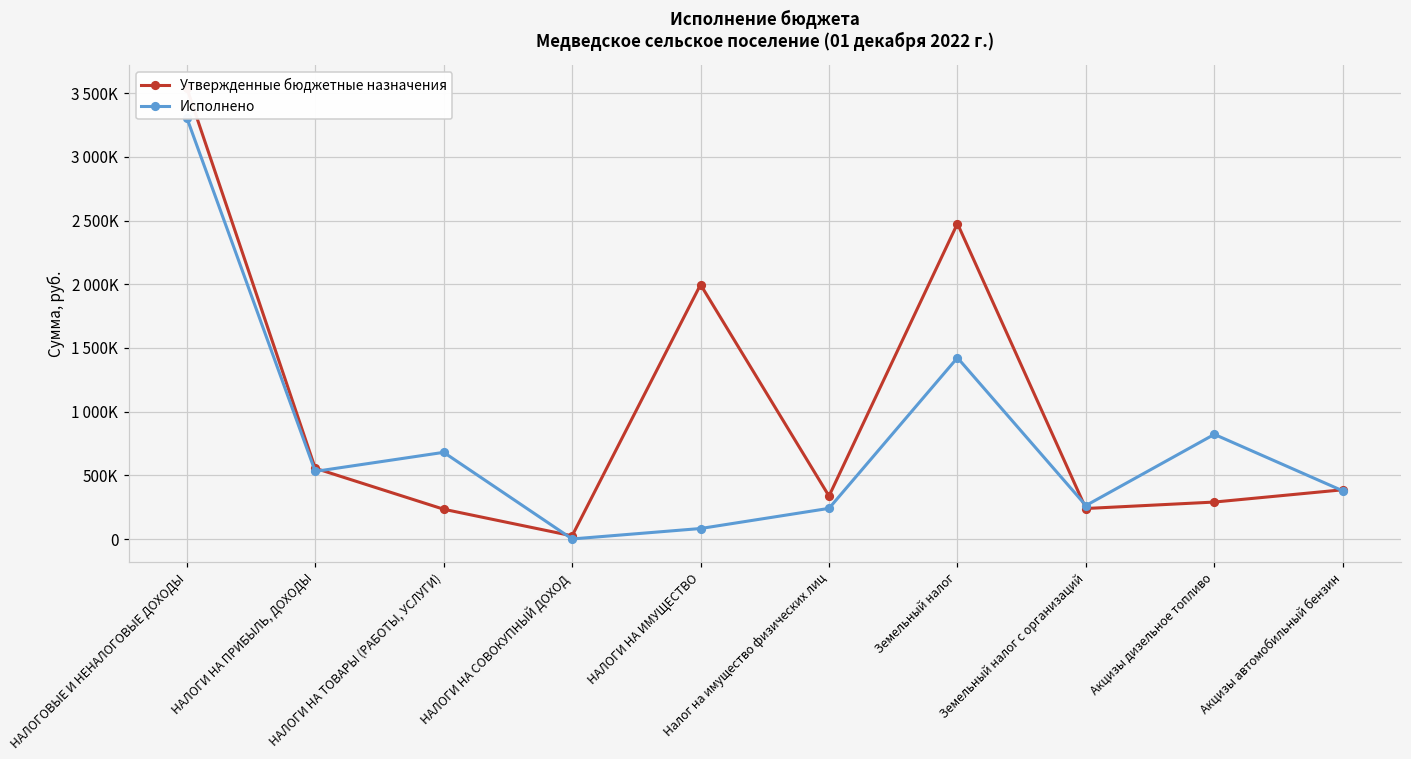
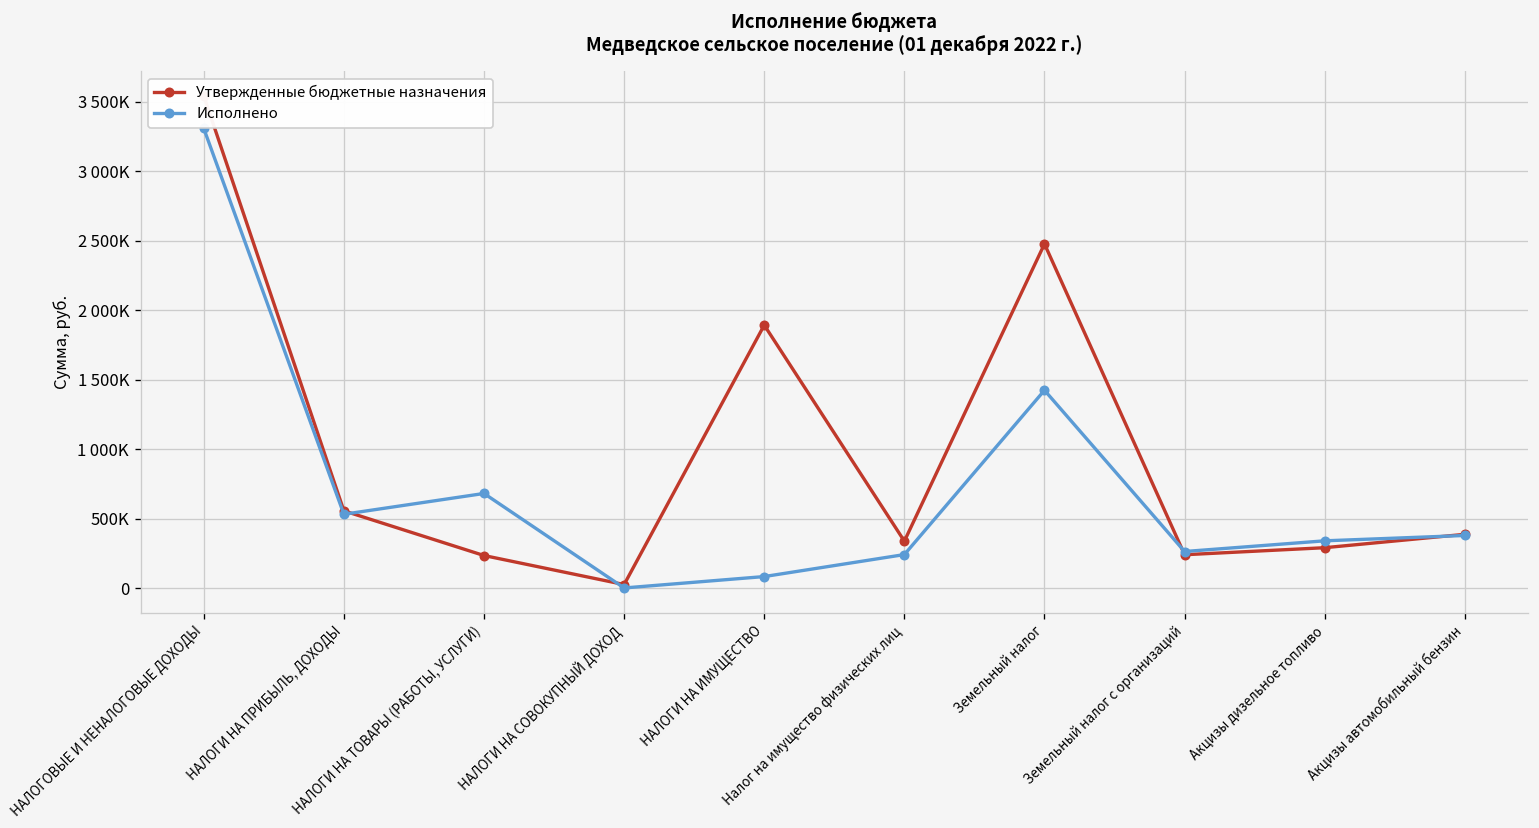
Утвержденные бюджетные назначения, НАЛОГИ НА ИМУЩЕСТВО: 2000000 -> 1890000
Исполнено, Акцизы дизельное топливо: 820000 -> 340000
